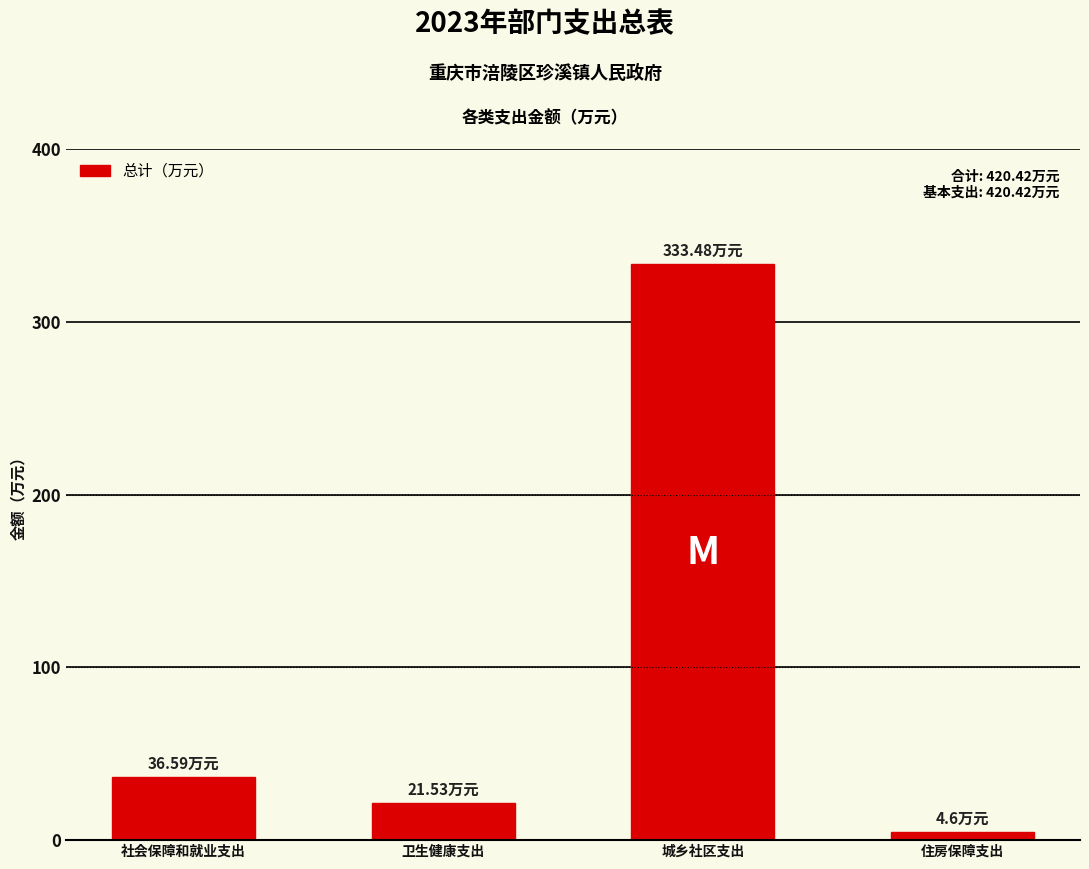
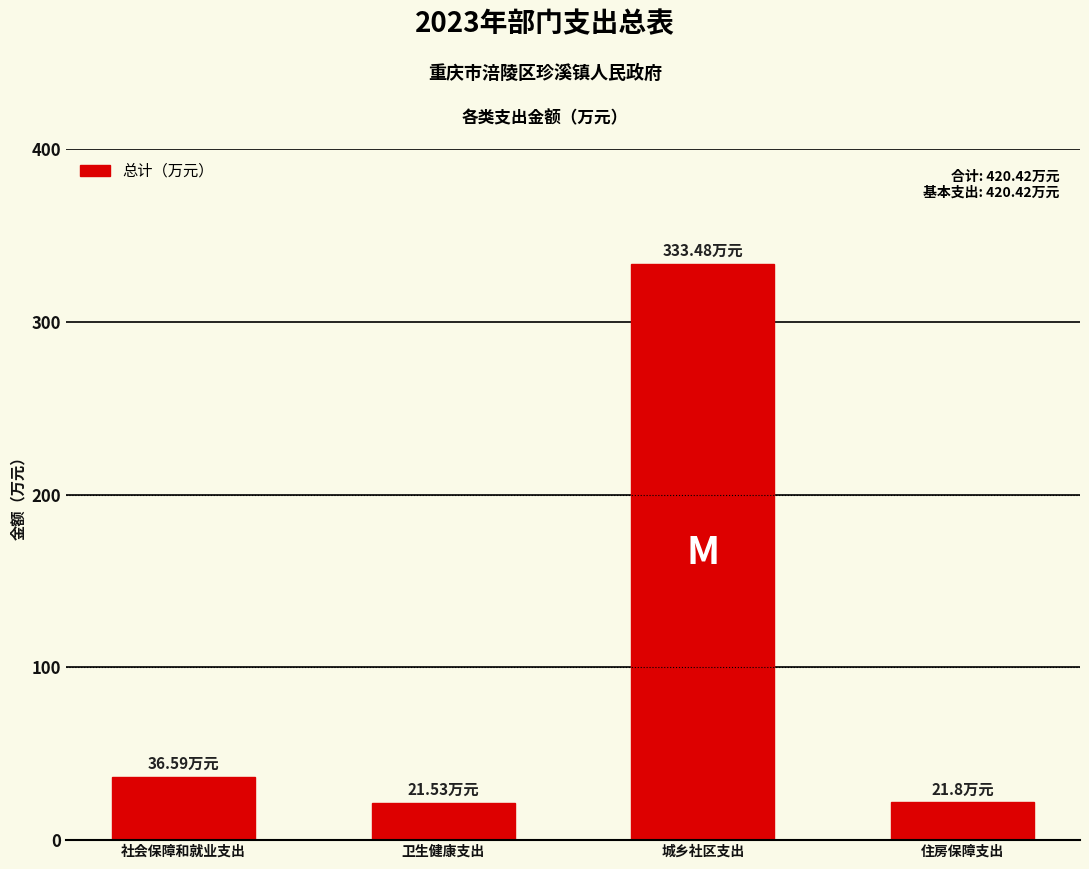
住房保障支出: 4.6 -> 21.8
